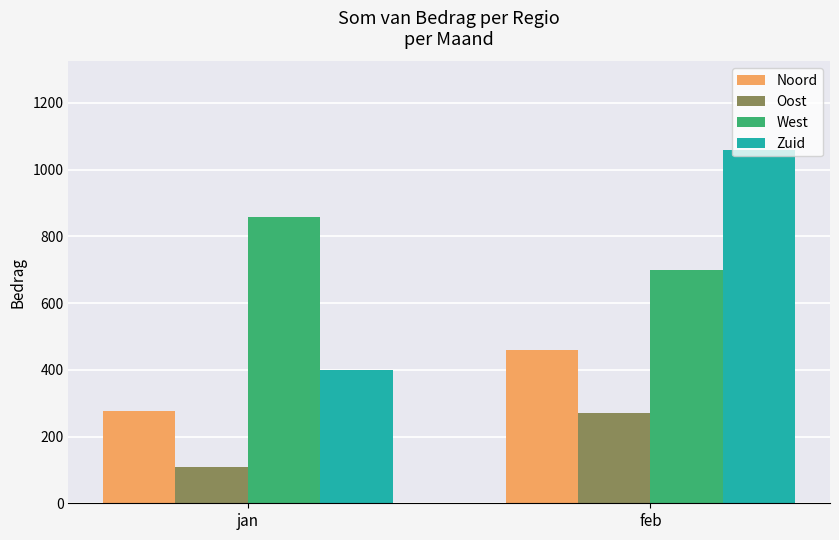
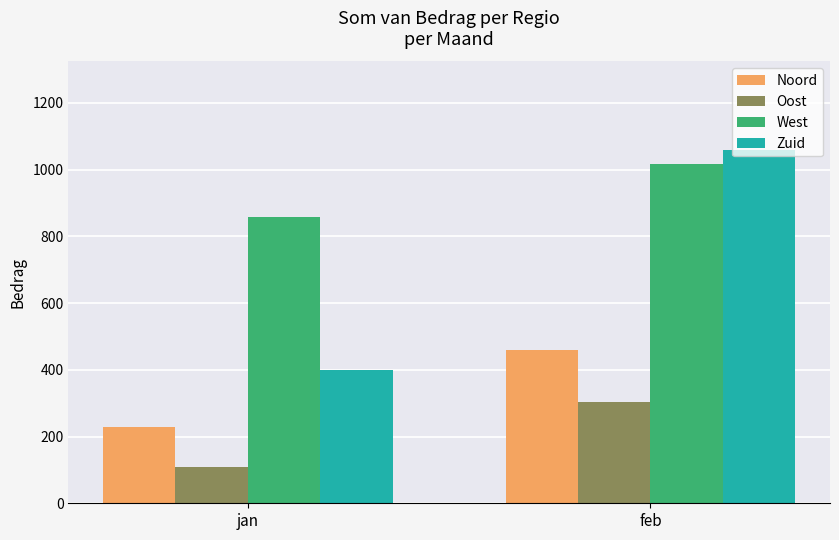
Noord, jan: 280 -> 230
Oost, feb: 270 -> 300
West, feb: 700 -> 1020
